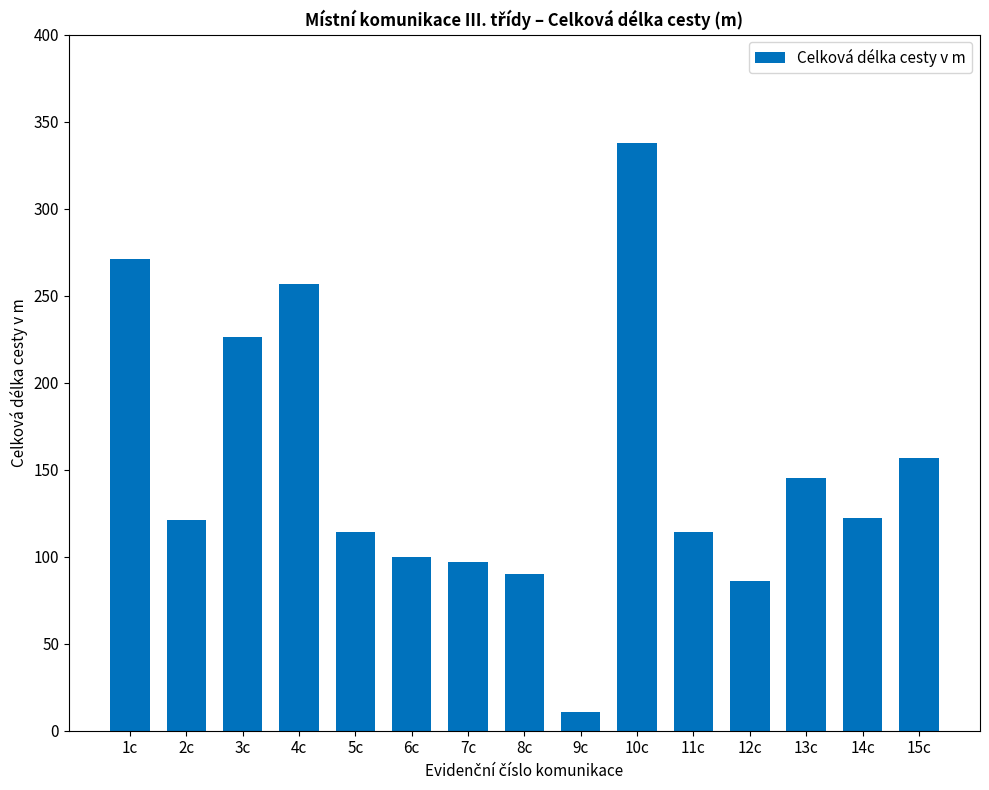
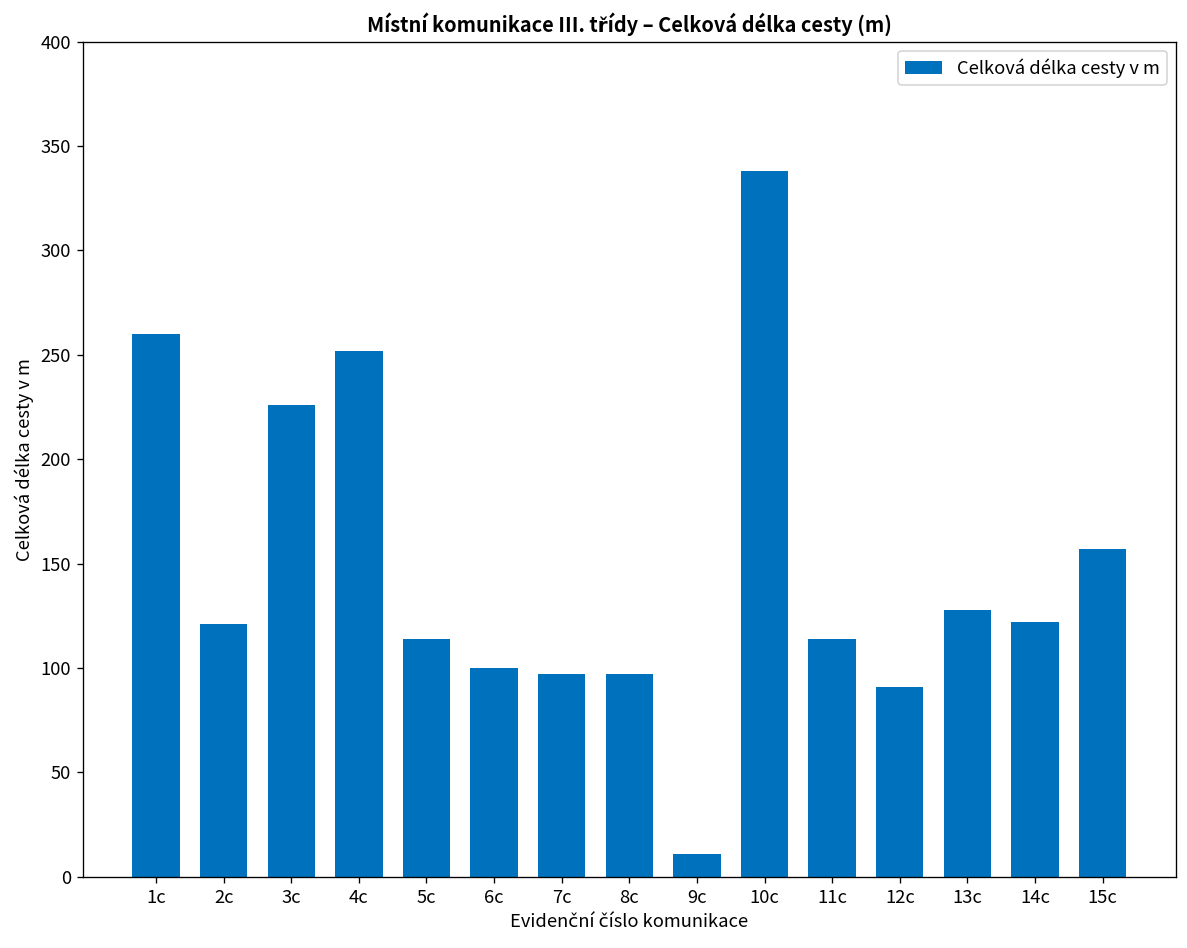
1c: 271 -> 260
4c: 257 -> 252
8c: 90 -> 97
12c: 86 -> 91
13c: 145 -> 128
